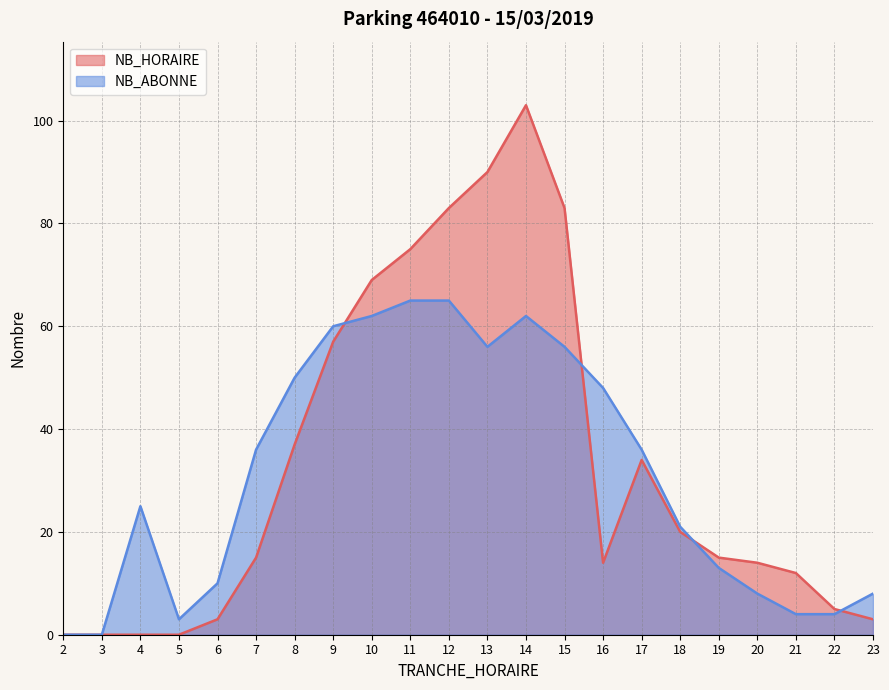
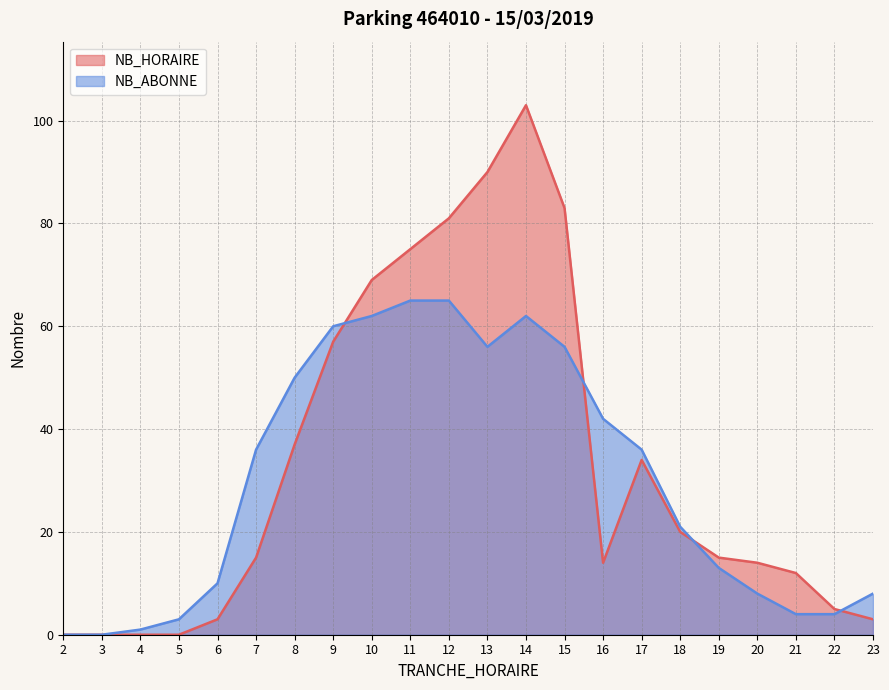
NB_ABONNE, 4: 25 -> 1
NB_HORAIRE, 12: 83 -> 81
NB_ABONNE, 16: 48 -> 42
